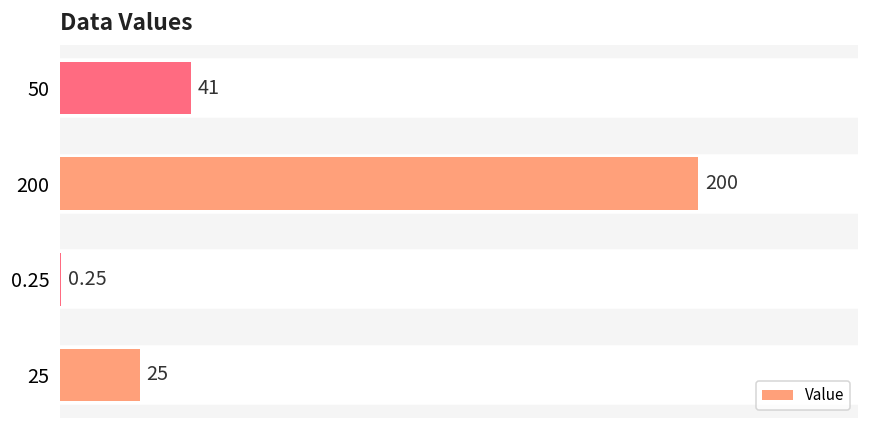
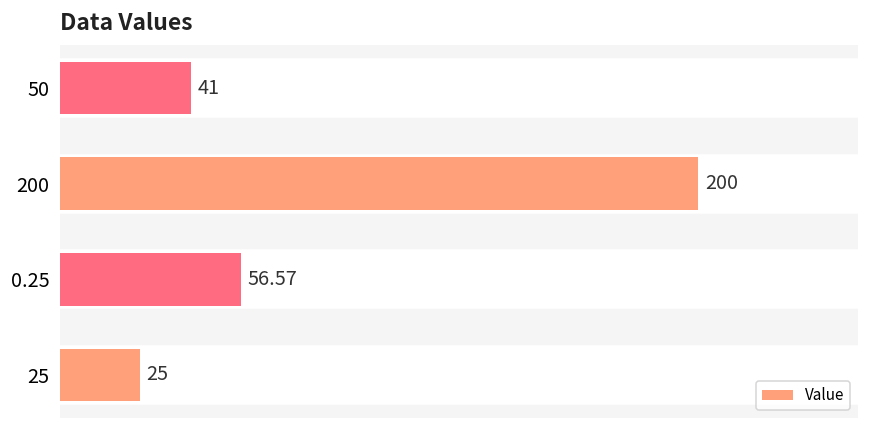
0.25: 0.25 -> 56.57
